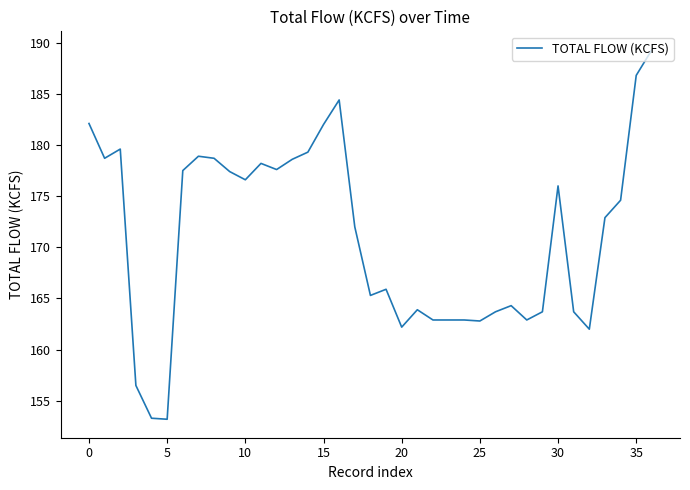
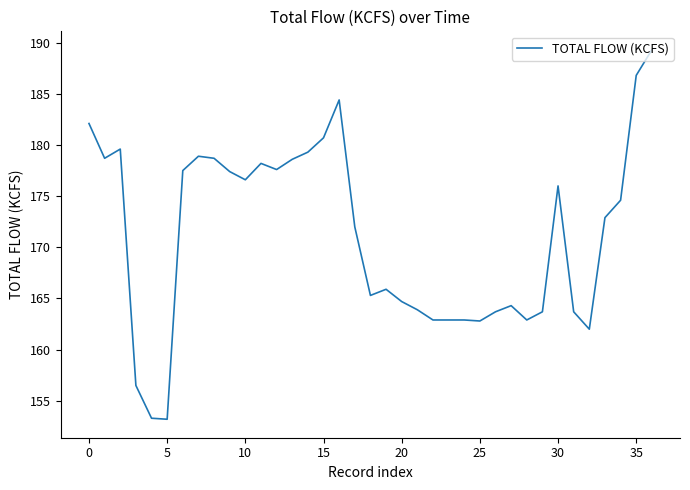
15: 182.0 -> 180.7
20: 162.2 -> 164.7
